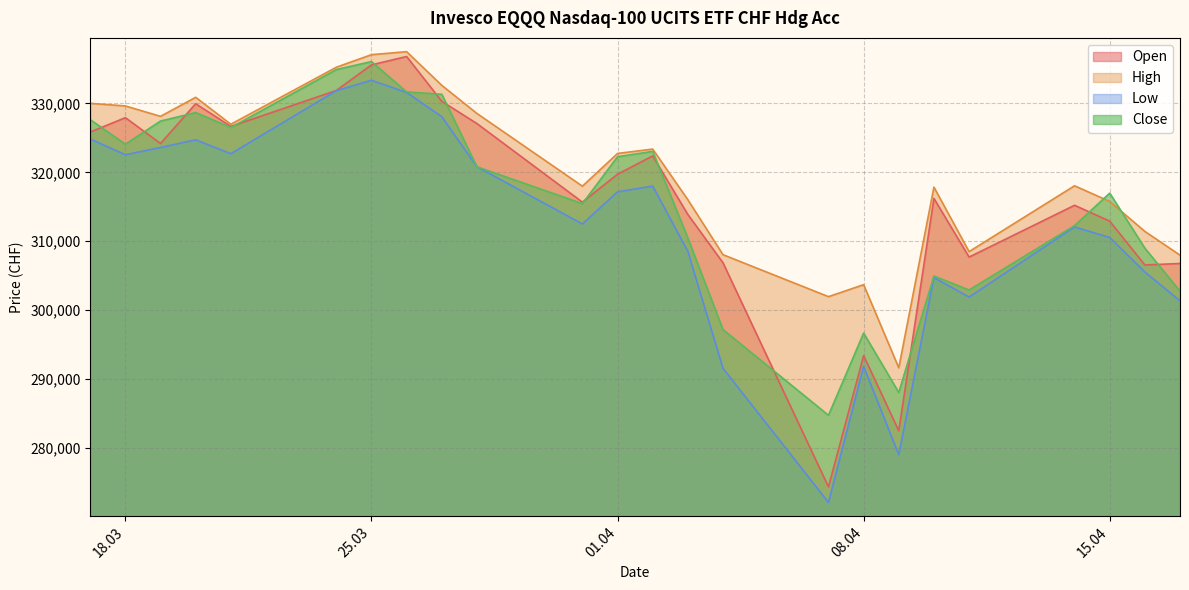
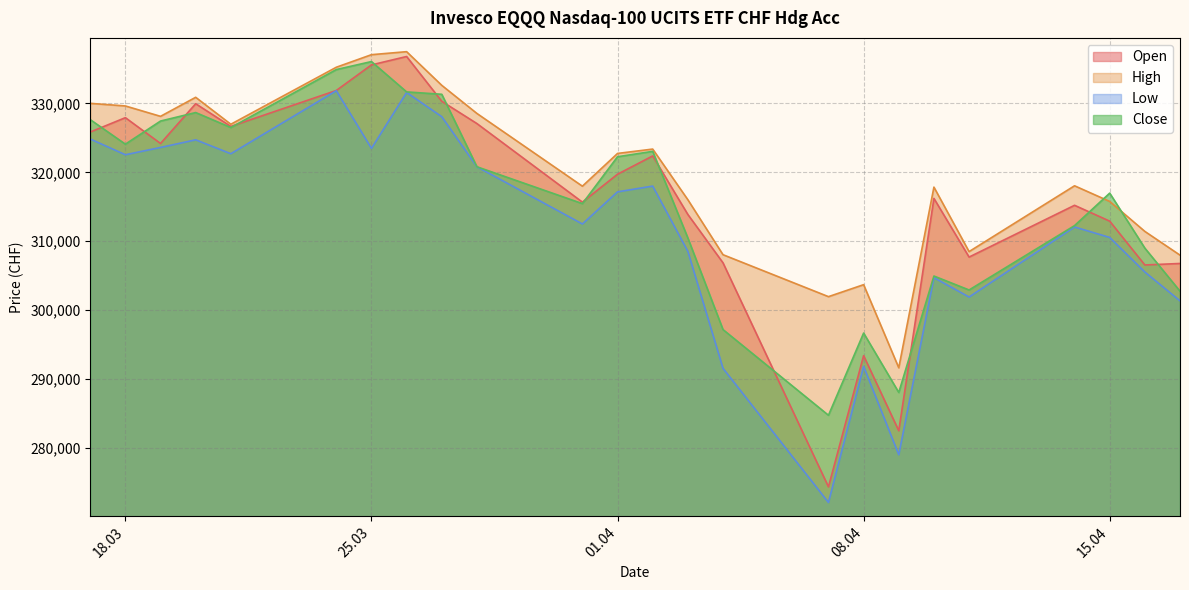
Low, 25.03: 333,000 -> 323,000
